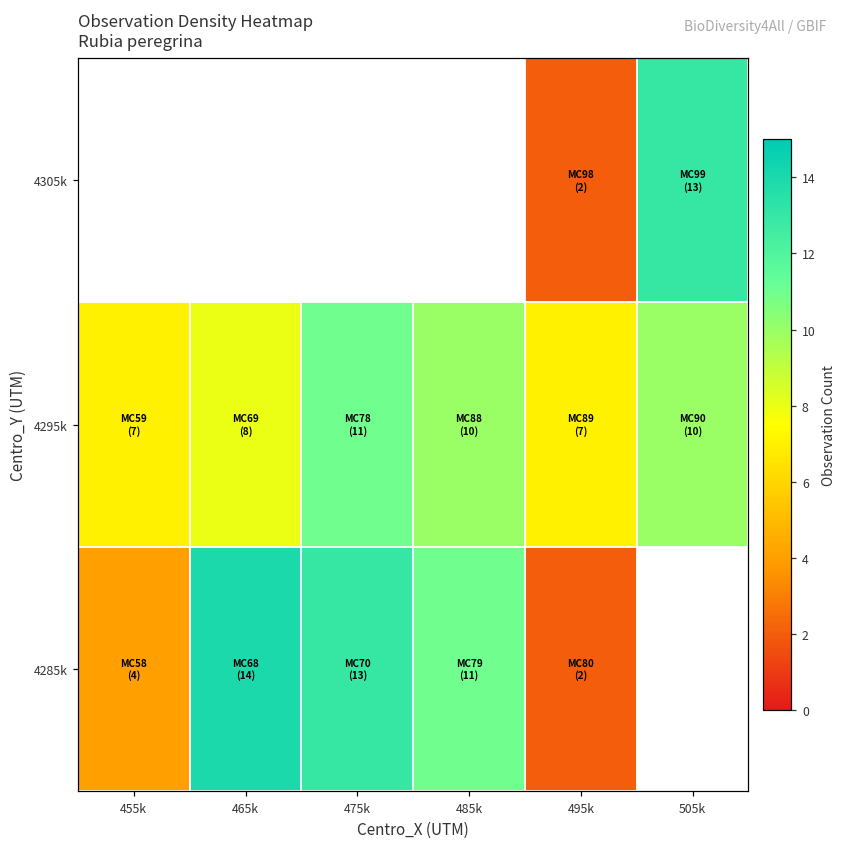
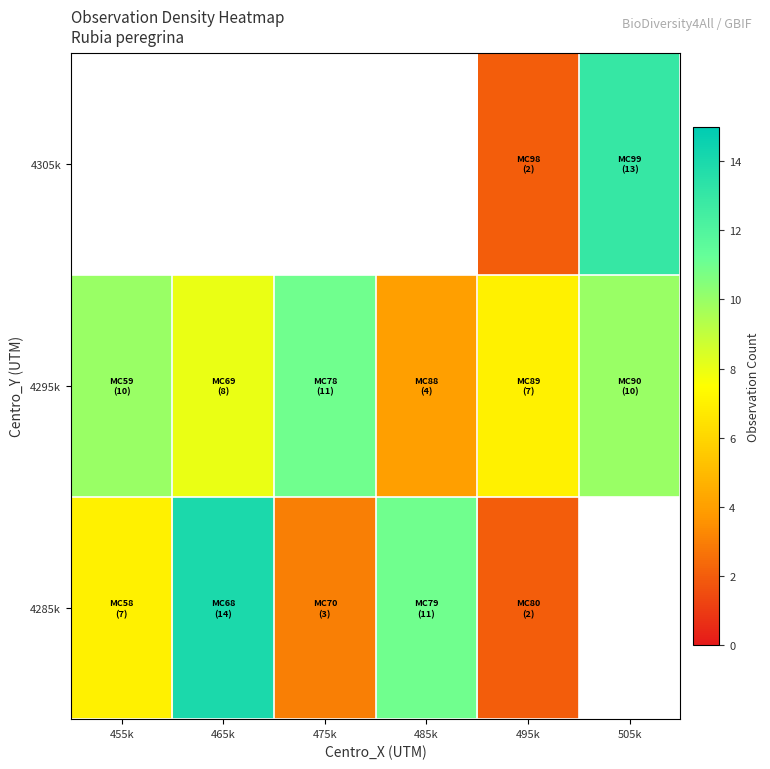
4295k, 455k: (7) -> (10)
4295k, 485k: (10) -> (4)
4285k, 455k: (4) -> (7)
4285k, 475k: (13) -> (3)
